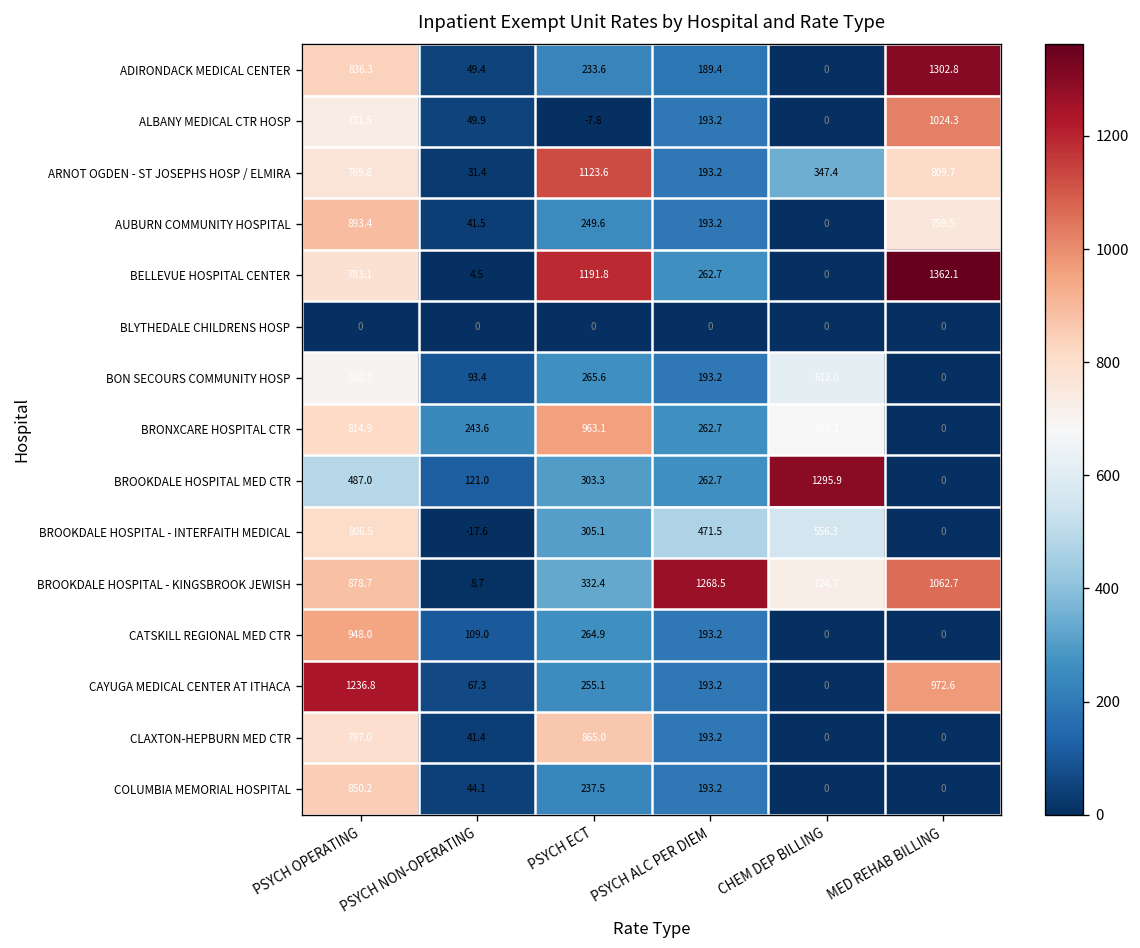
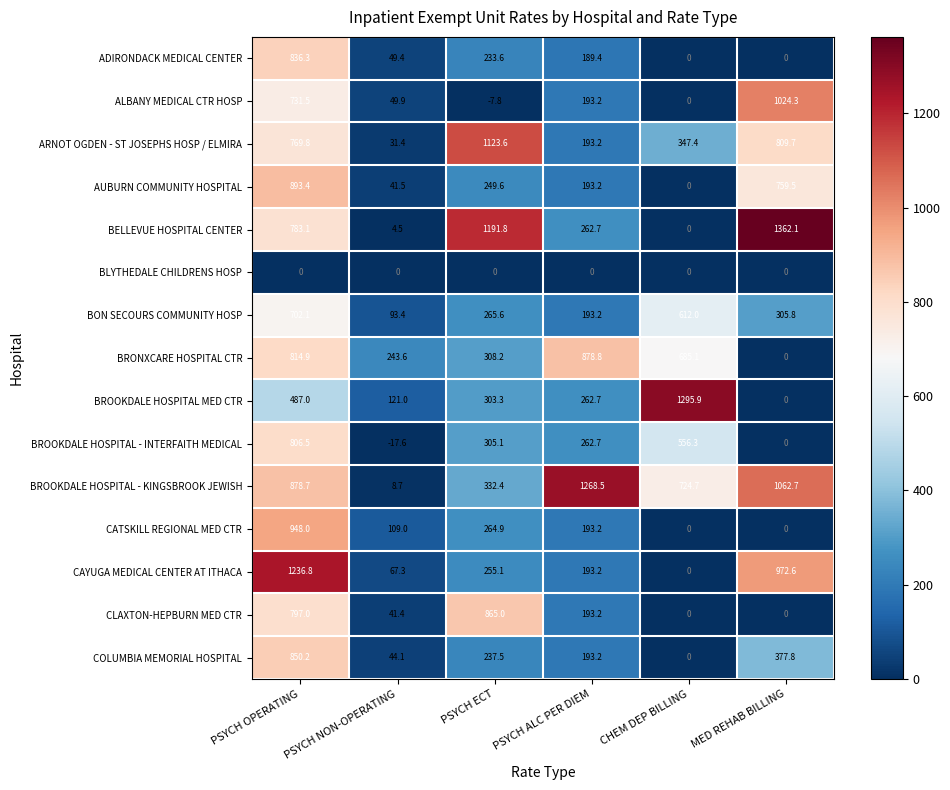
ADIRONDACK MEDICAL CENTER, MED REHAB BILLING: 1302.8 -> 0
BON SECOURS COMMUNITY HOSP, MED REHAB BILLING: 0 -> 305.8
BRONXCARE HOSPITAL CTR, PSYCH ECT: 963.1 -> 308.2
BRONXCARE HOSPITAL CTR, PSYCH ALC PER DIEM: 262.7 -> 878.8
BROOKDALE HOSPITAL - INTERFAITH MEDICAL, PSYCH ALC PER DIEM: 471.5 -> 262.7
COLUMBIA MEMORIAL HOSPITAL, MED REHAB BILLING: 0 -> 377.8
